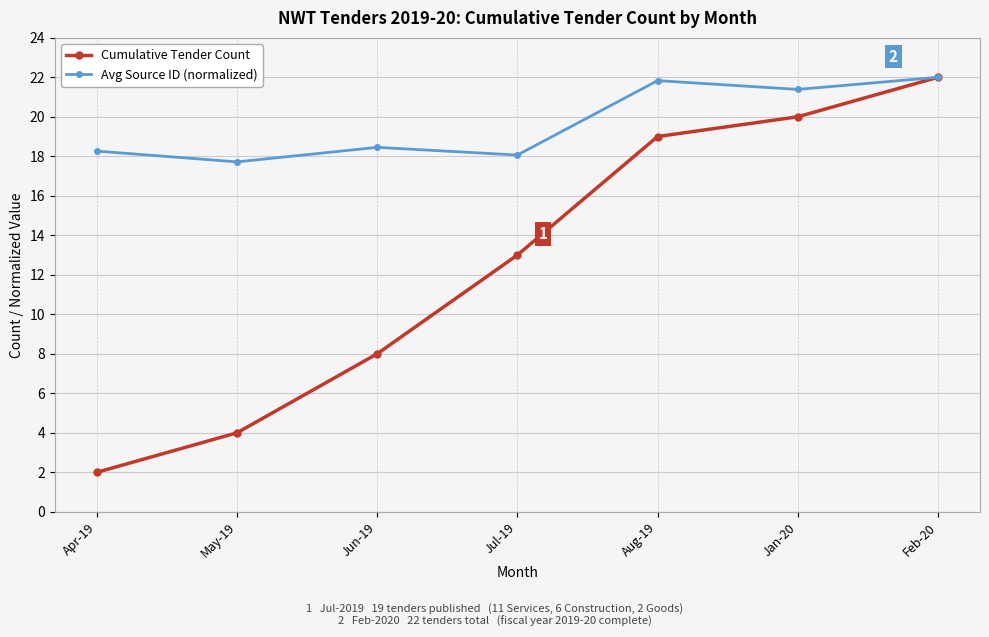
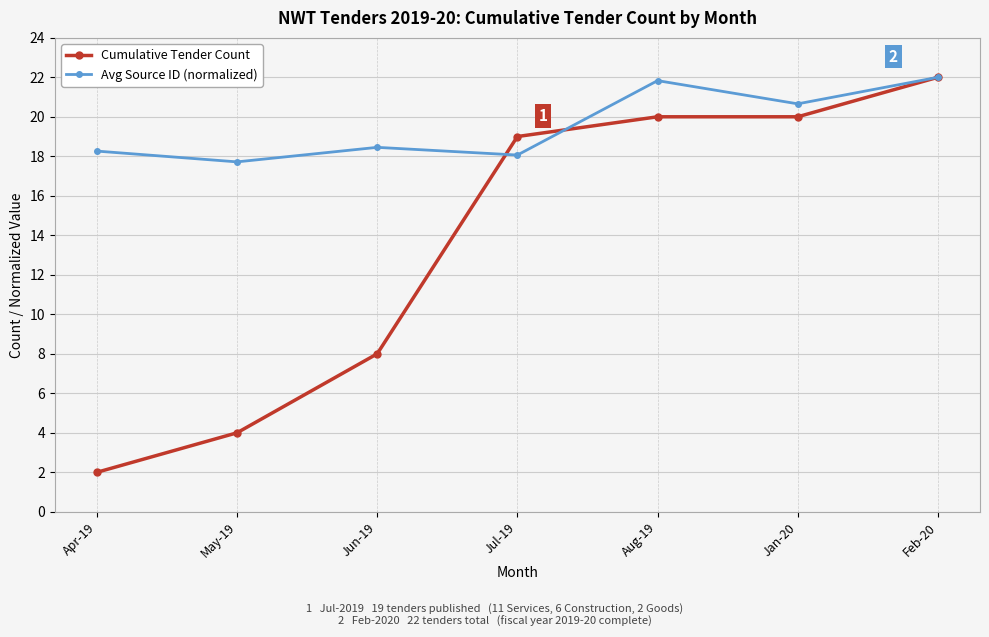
Cumulative Tender Count, Jul-19: 13 -> 19
Cumulative Tender Count, Aug-19: 19 -> 20
Avg Source ID (normalized), Jan-20: 21.4 -> 20.7
